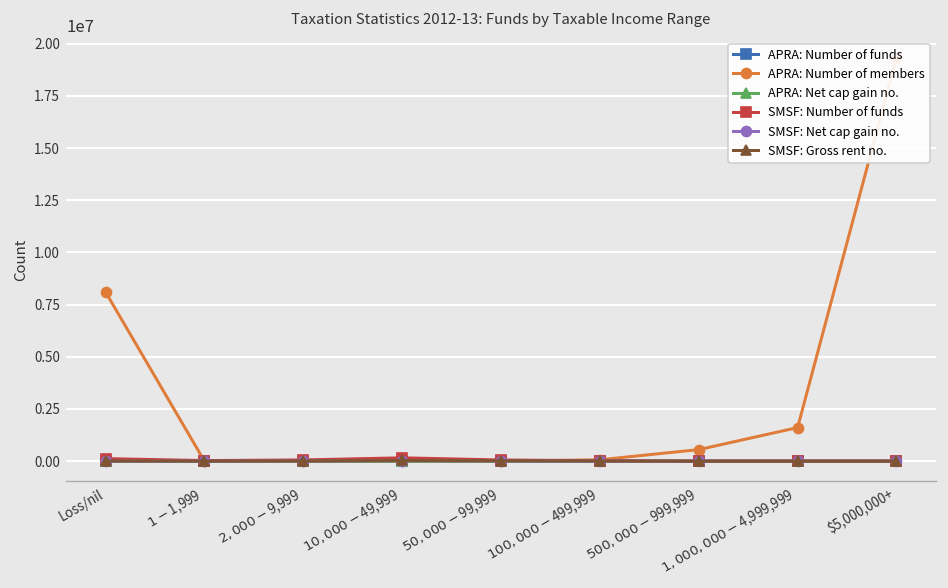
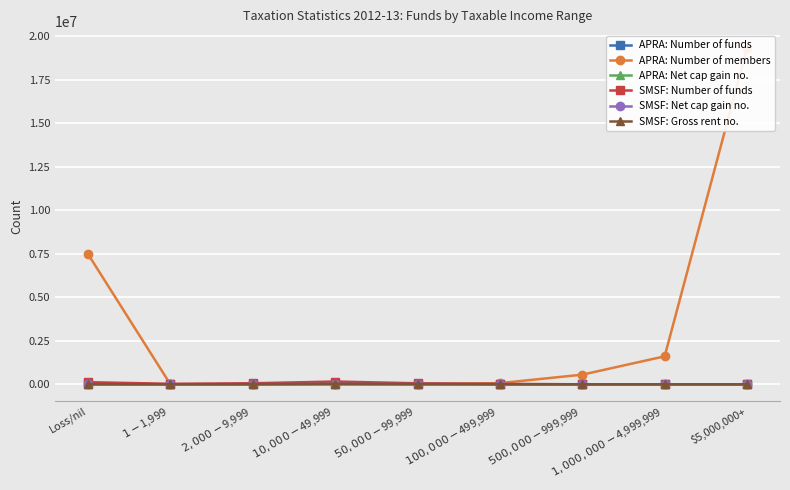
APRA: Number of members, Loss/nil: 8100000 -> 7500000
